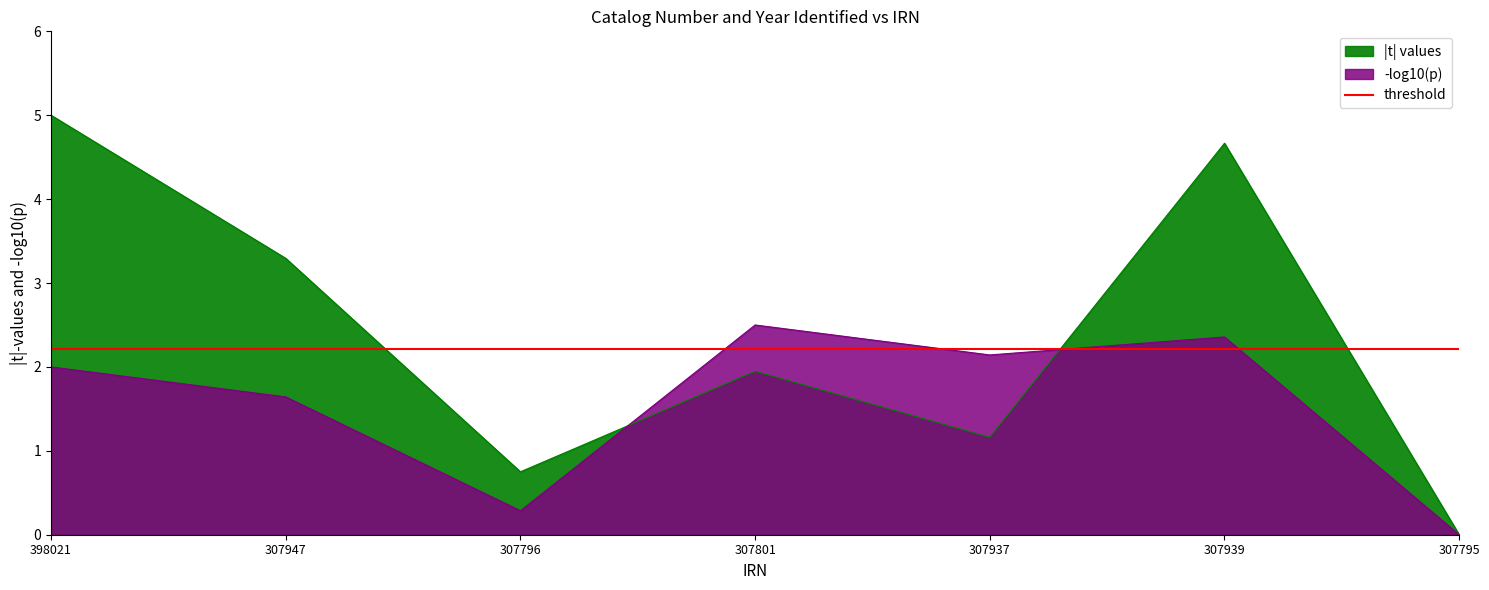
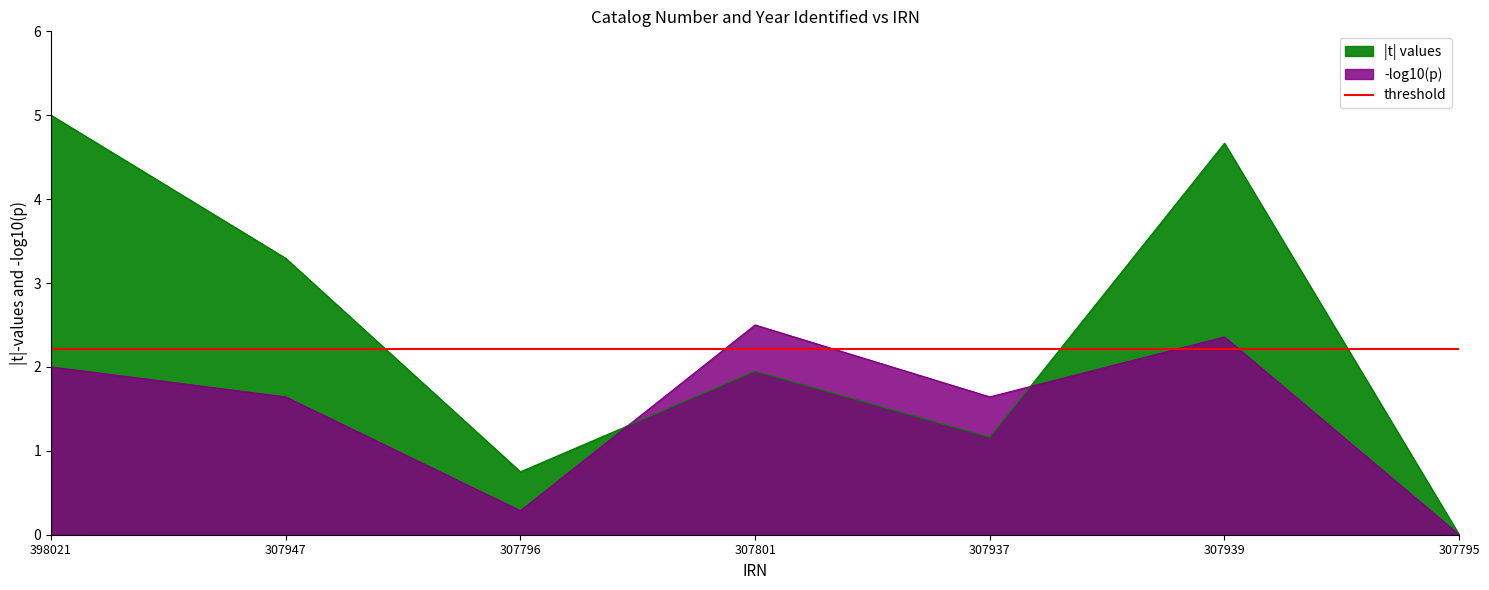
-log10(p), 307937: 2.1 -> 1.6
